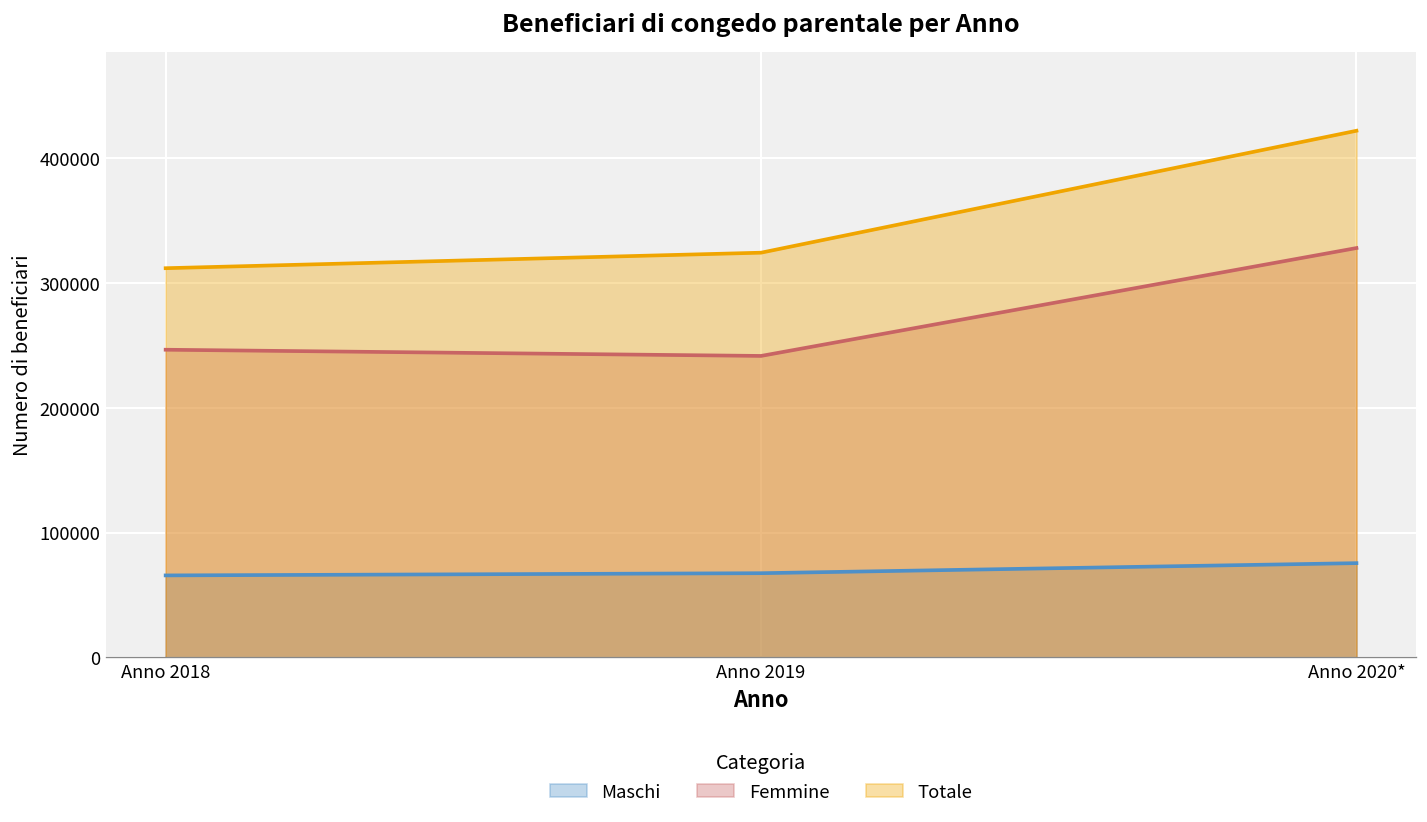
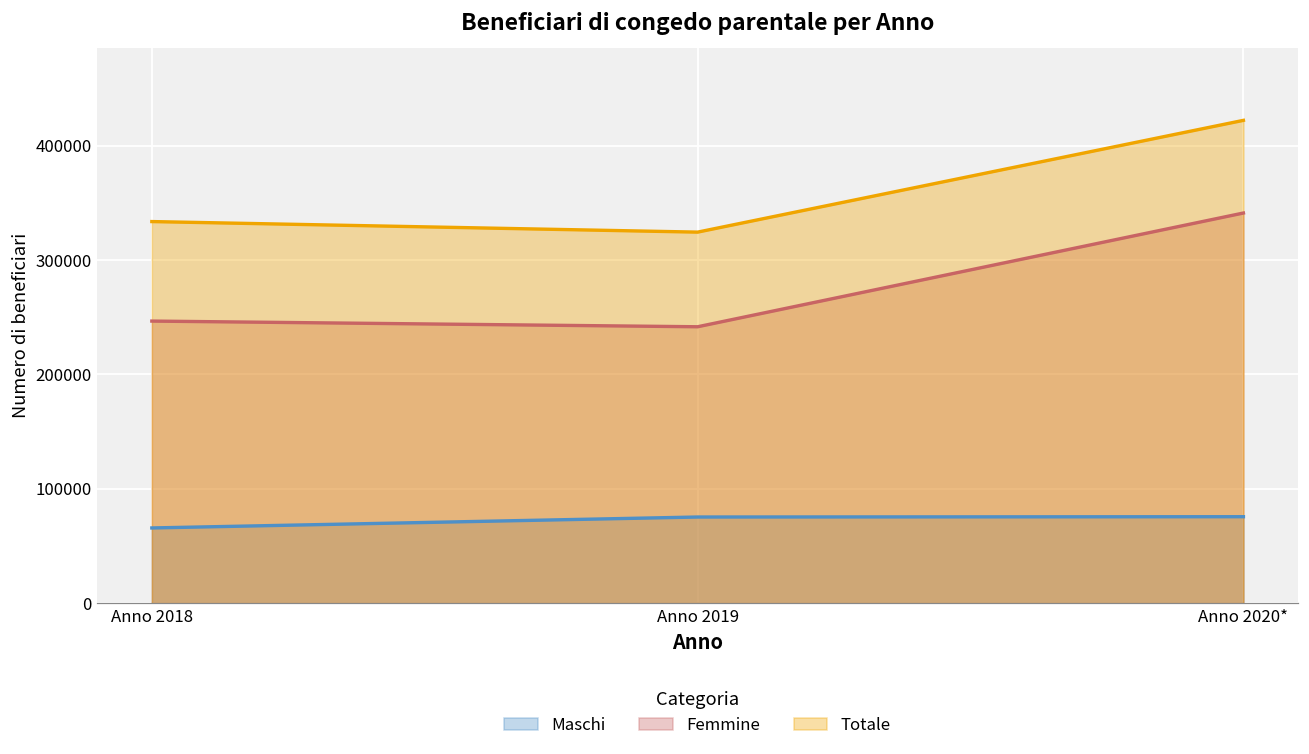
Totale, Anno 2018: 312000 -> 334000
Maschi, Anno 2019: 68000 -> 75000
Femmine, Anno 2020*: 328000 -> 341000
